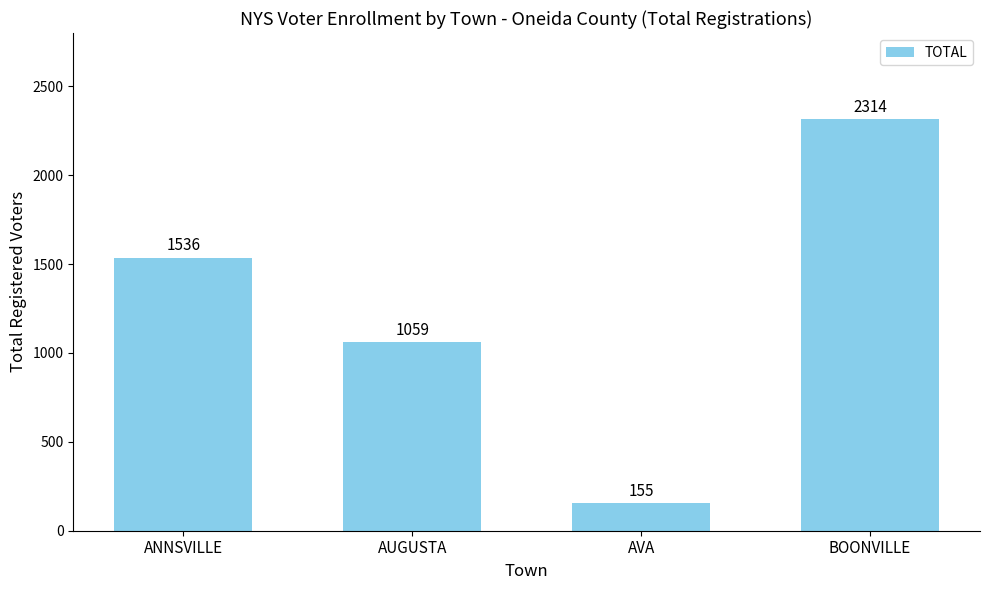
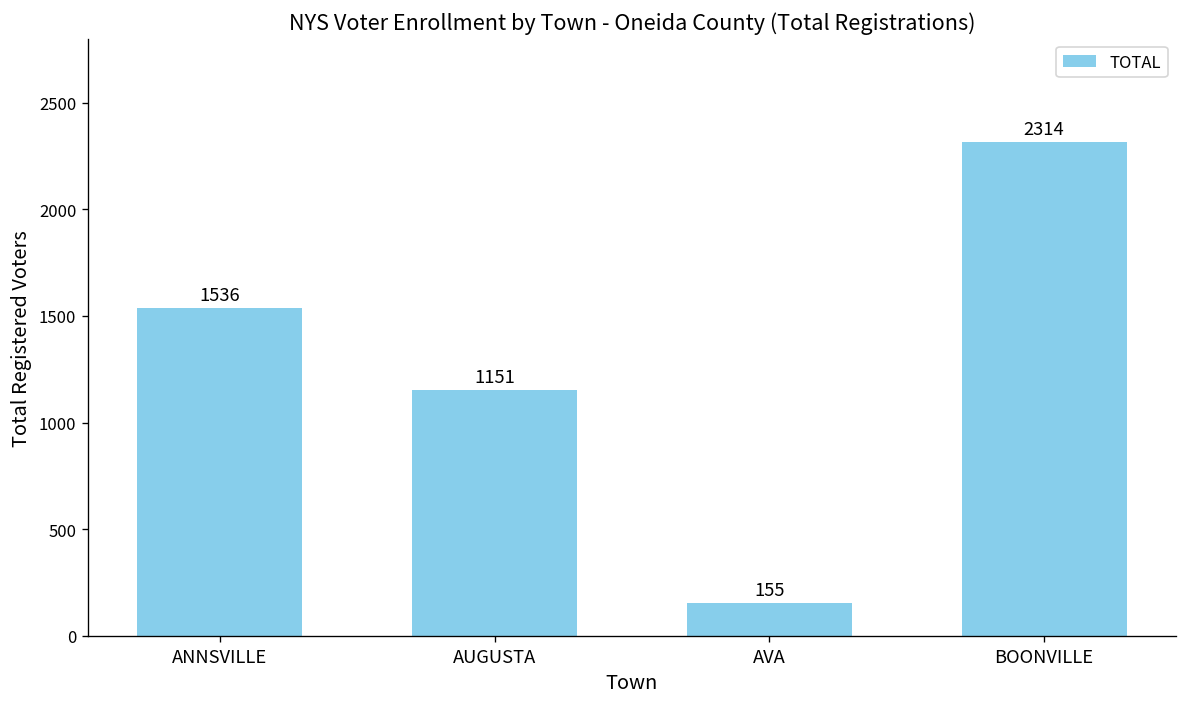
AUGUSTA: 1059 -> 1151
